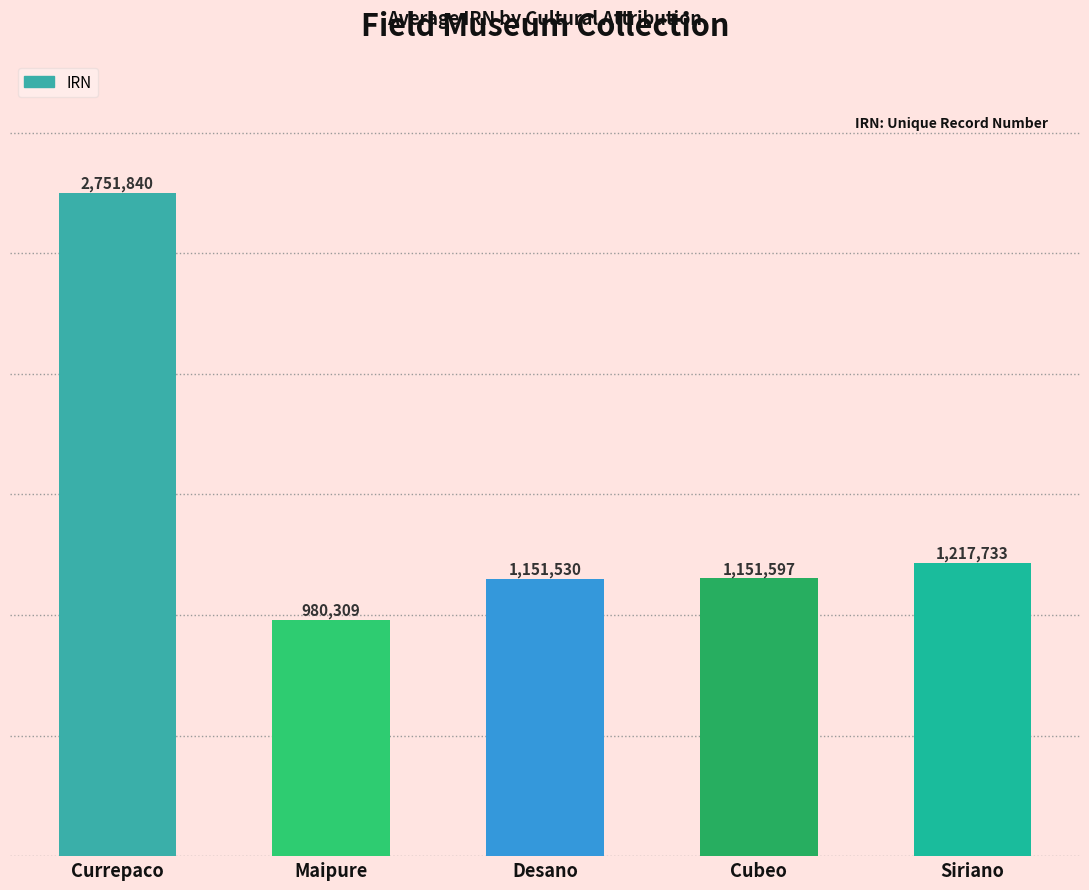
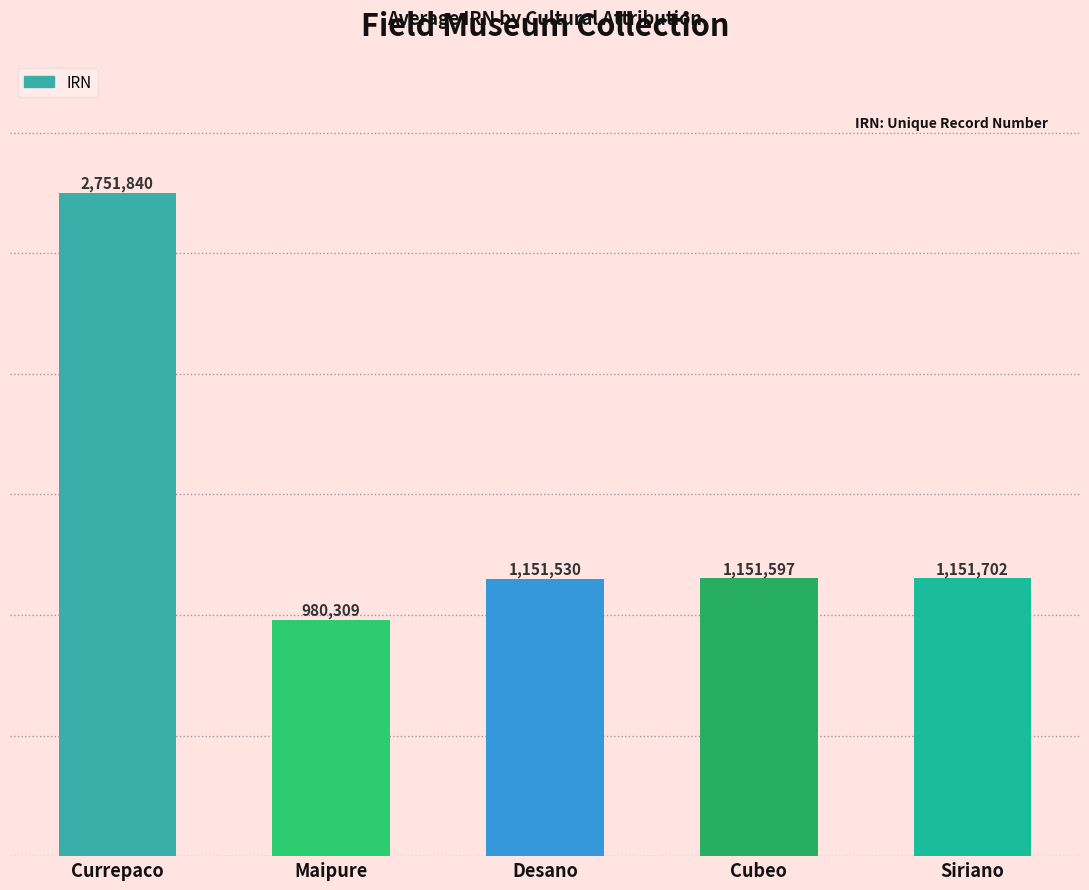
Siriano: 1,217,733 -> 1,151,702
